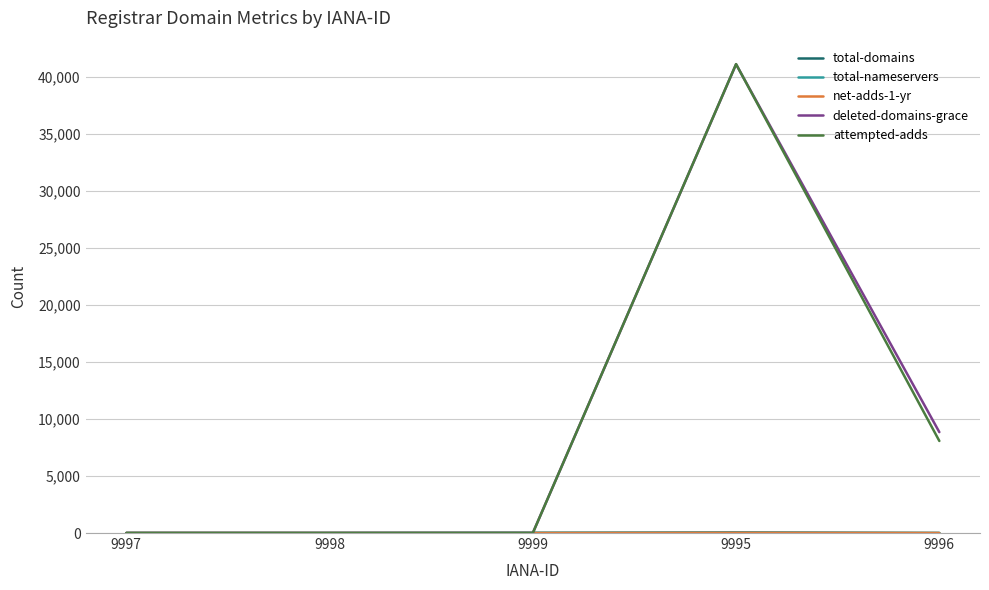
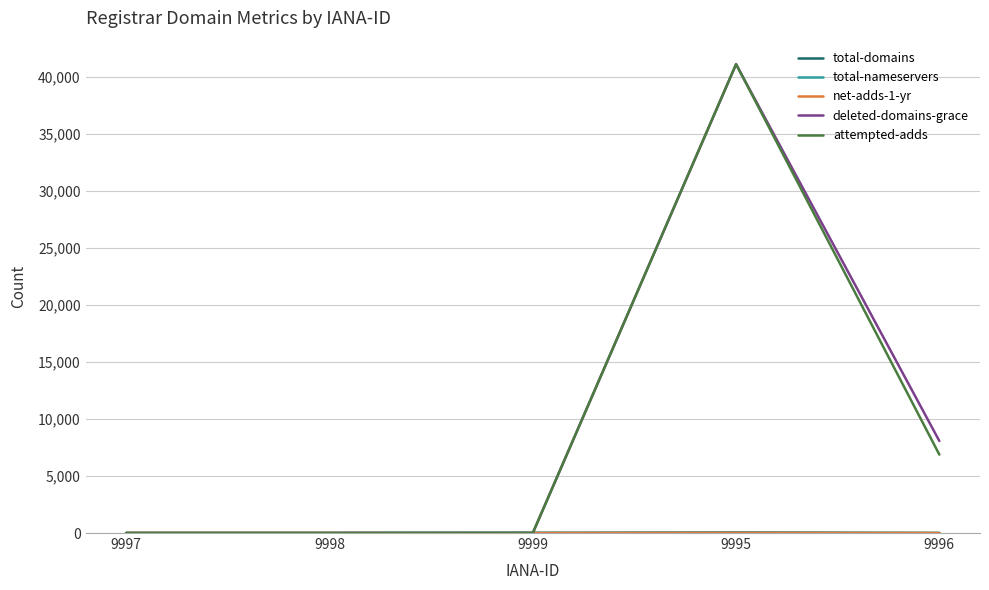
deleted-domains-grace, 9996: 8,800 -> 8,100
attempted-adds, 9996: 8,100 -> 6,900
